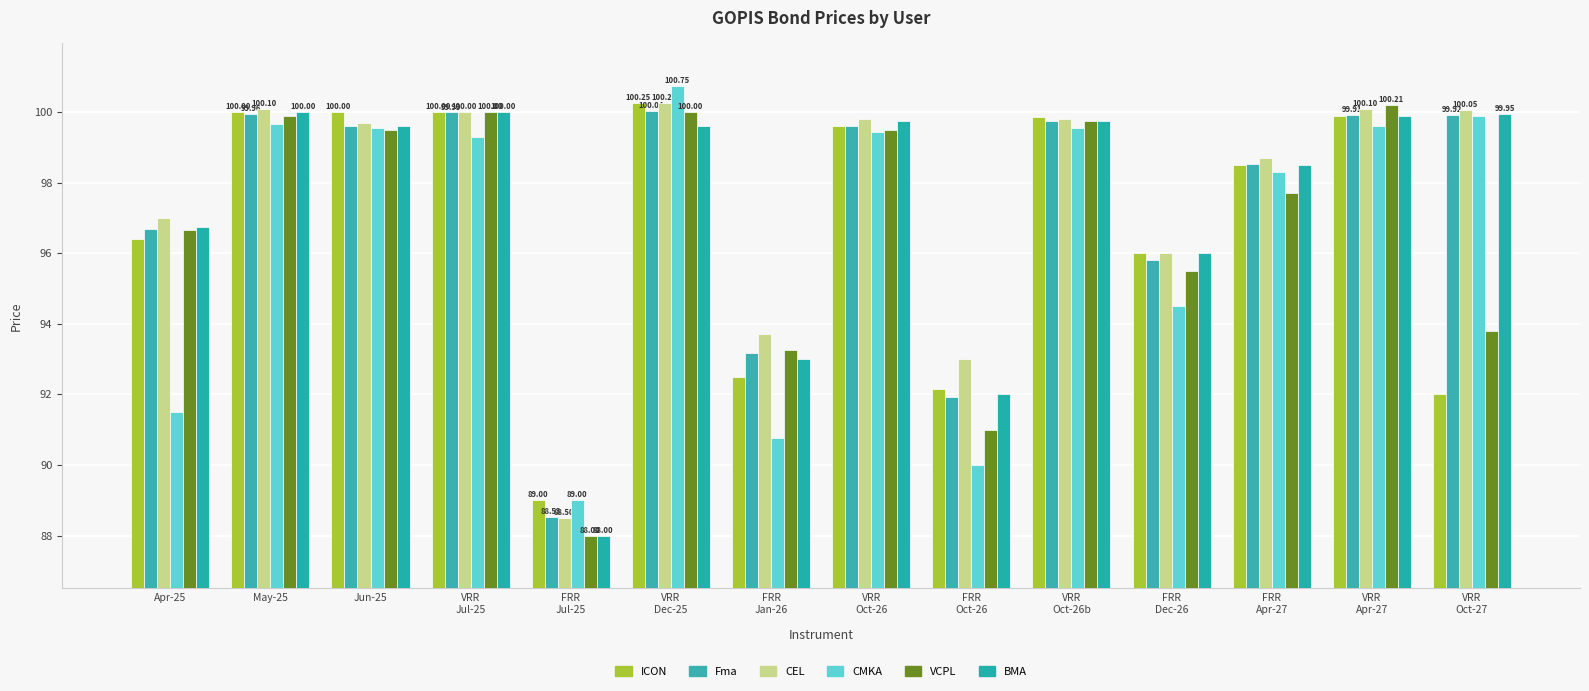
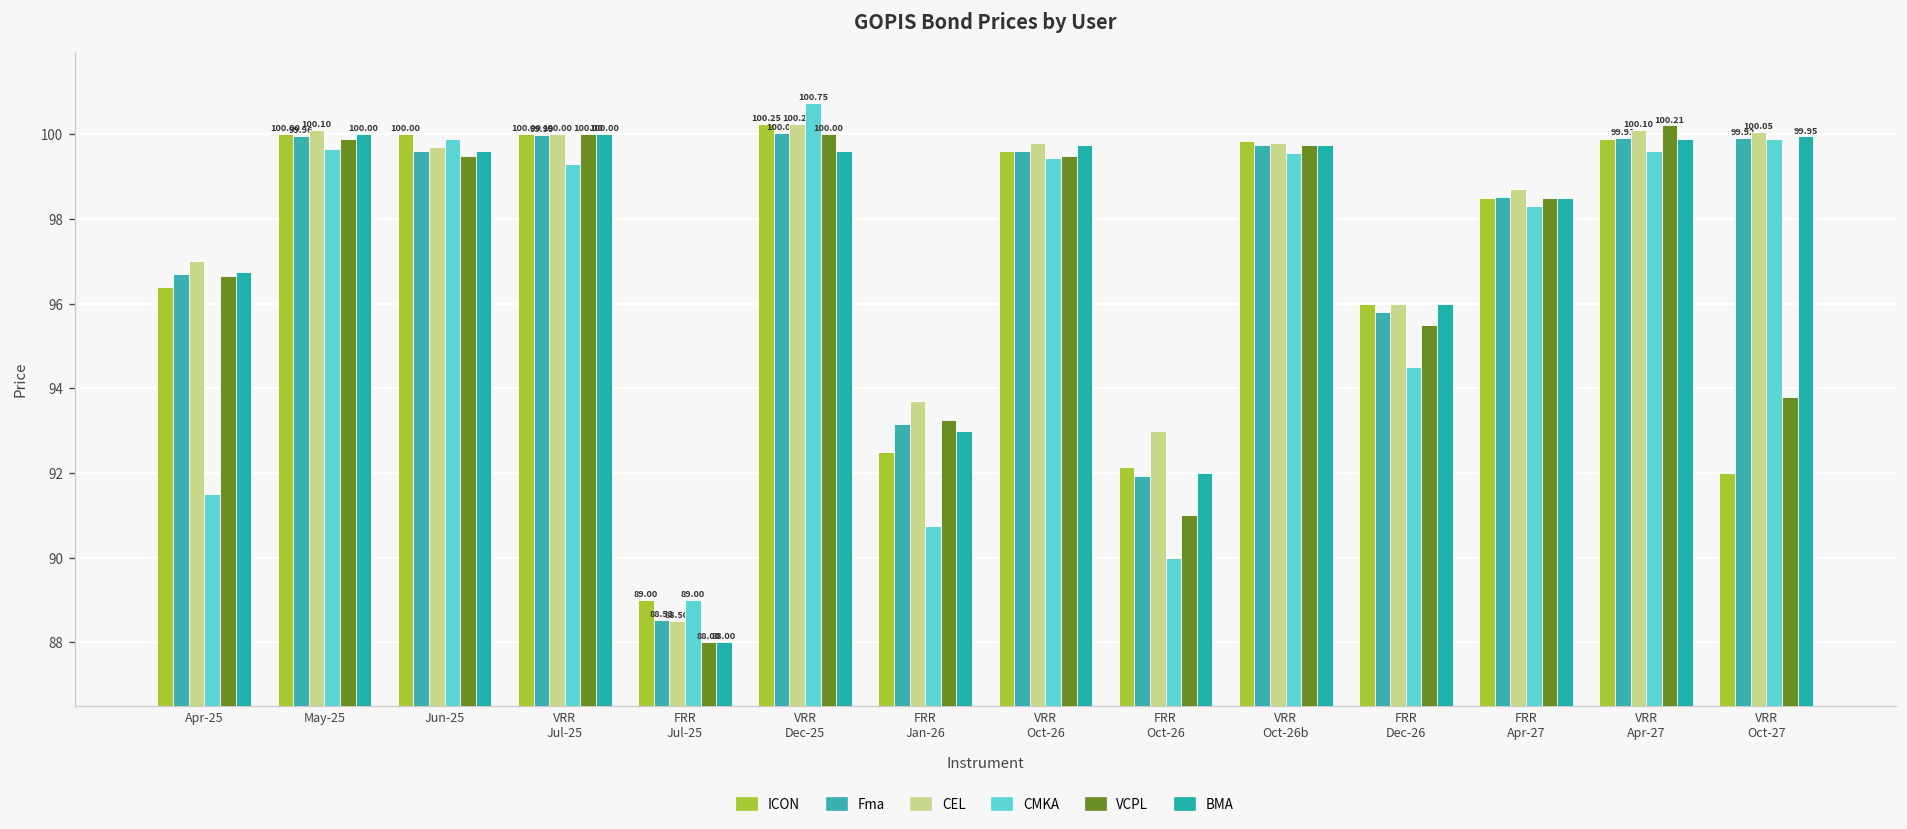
CMKA, Jun-25: 99.6 -> 99.9
VCPL, FRR Apr-27: 97.7 -> 98.5
